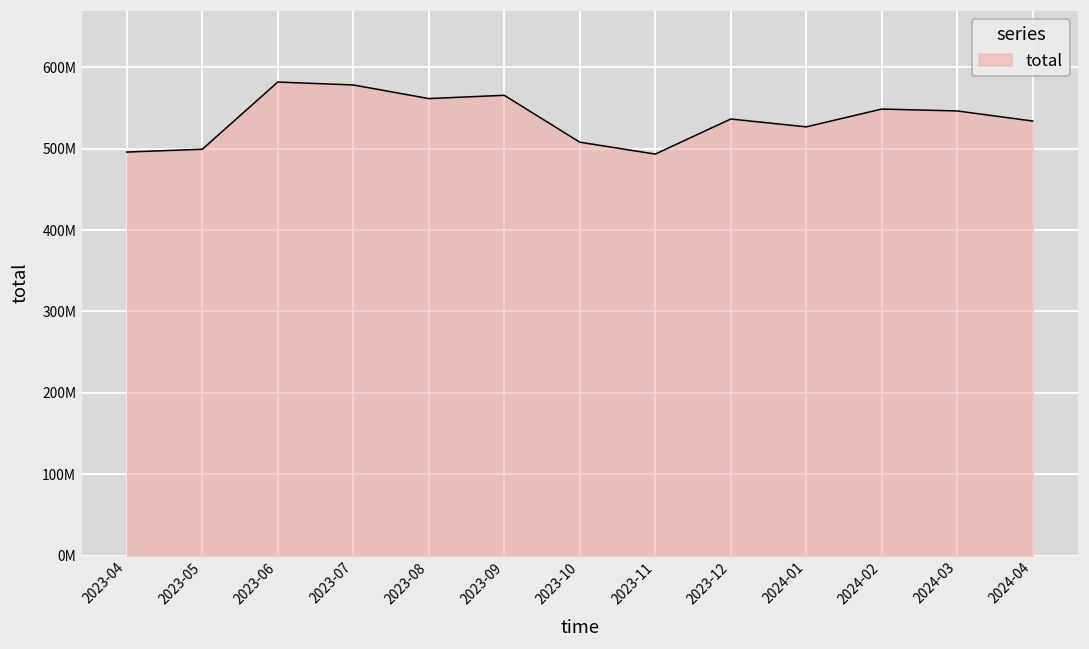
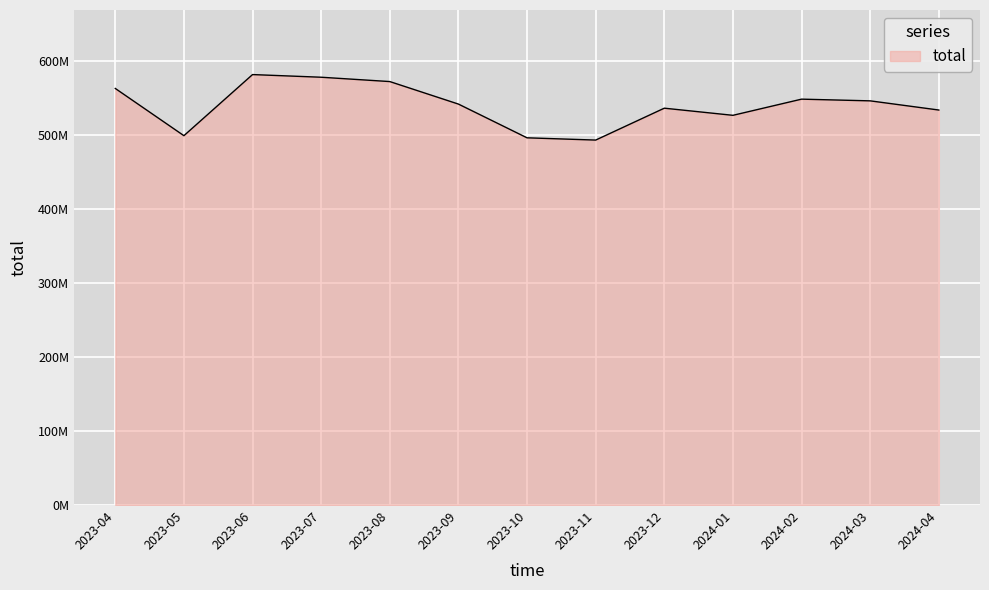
2023-04: 500000000 -> 560000000
2023-08: 560000000 -> 570000000
2023-09: 570000000 -> 540000000
2023-10: 510000000 -> 500000000
